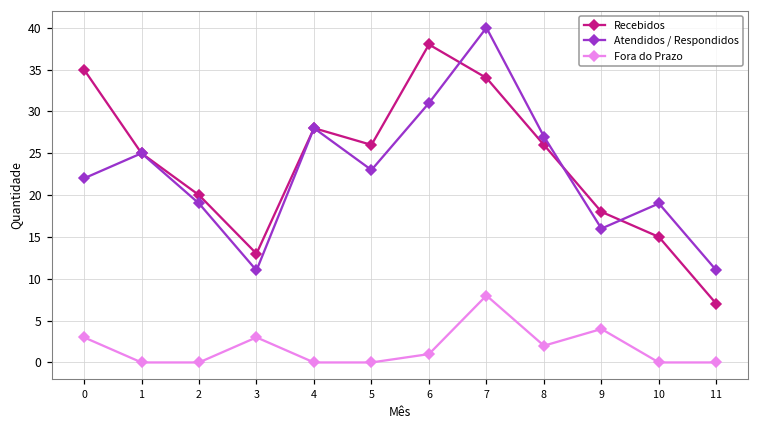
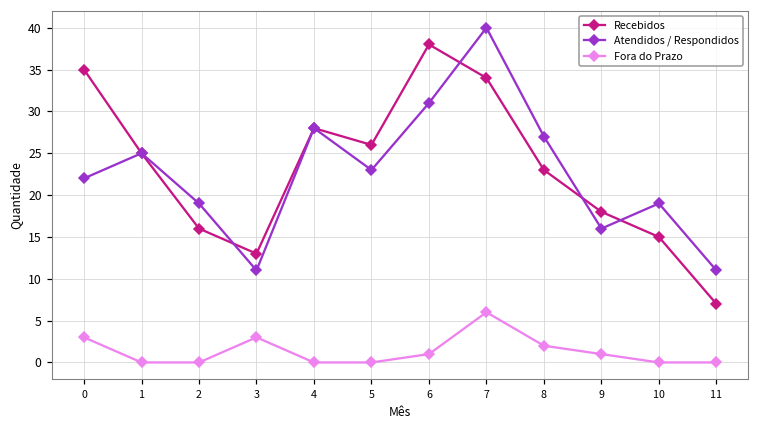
Recebidos, 2: 20 -> 16
Fora do Prazo, 7: 8 -> 6
Recebidos, 8: 26 -> 23
Fora do Prazo, 9: 4 -> 1
